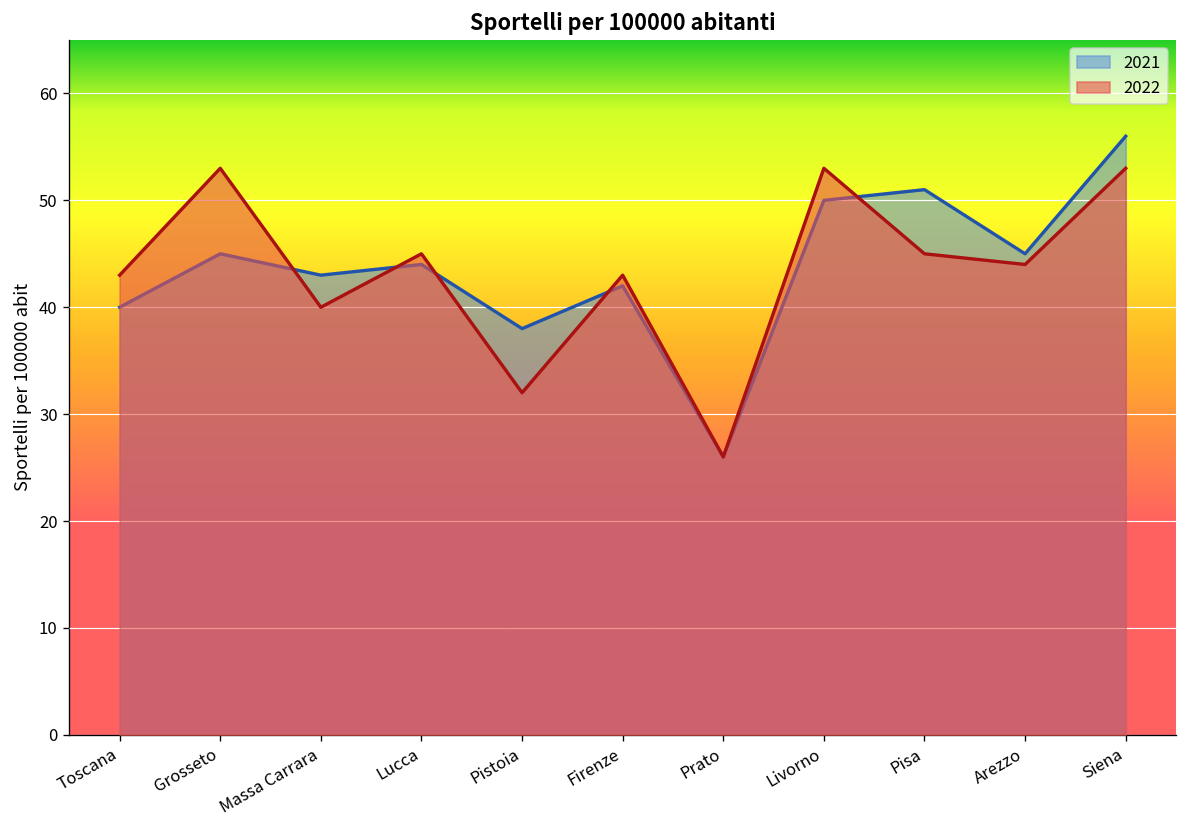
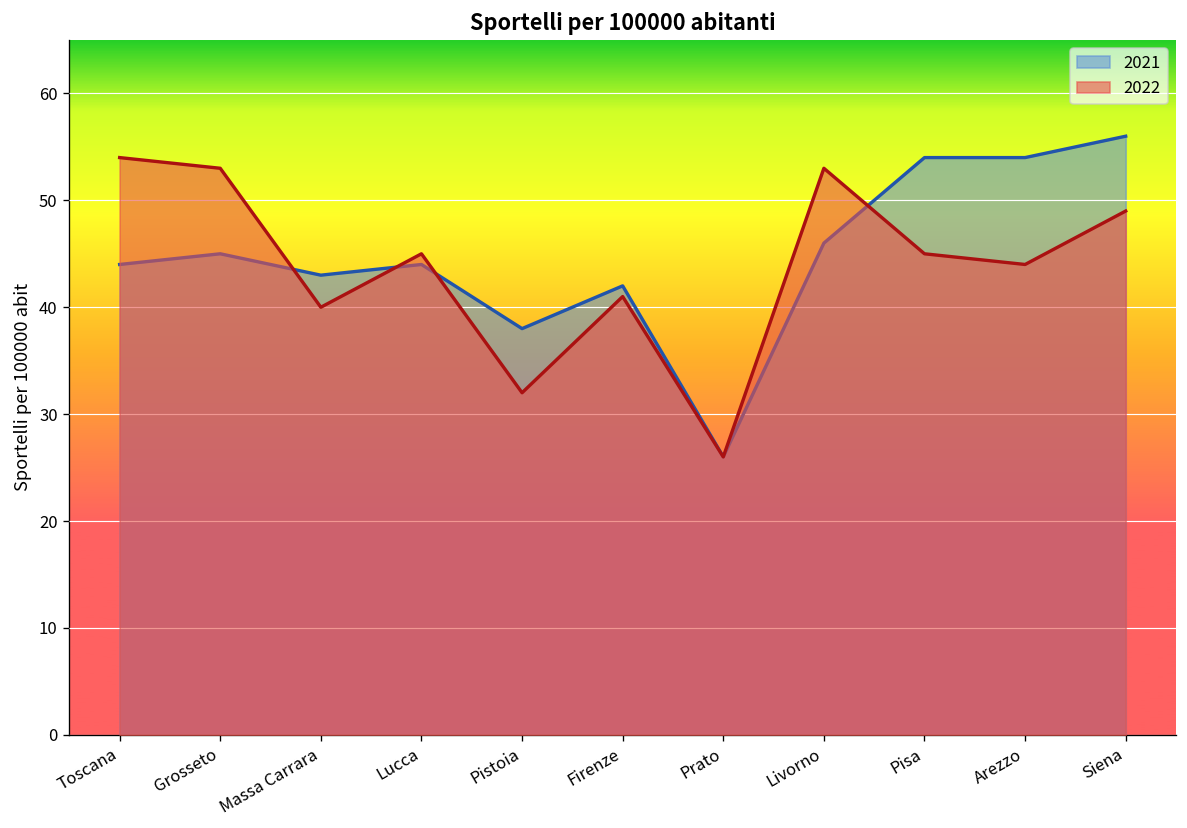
2021, Toscana: 40 -> 44
2022, Toscana: 43 -> 54
2022, Firenze: 43 -> 41
2021, Livorno: 50 -> 46
2021, Pisa: 51 -> 54
2021, Arezzo: 45 -> 54
2022, Siena: 53 -> 49
